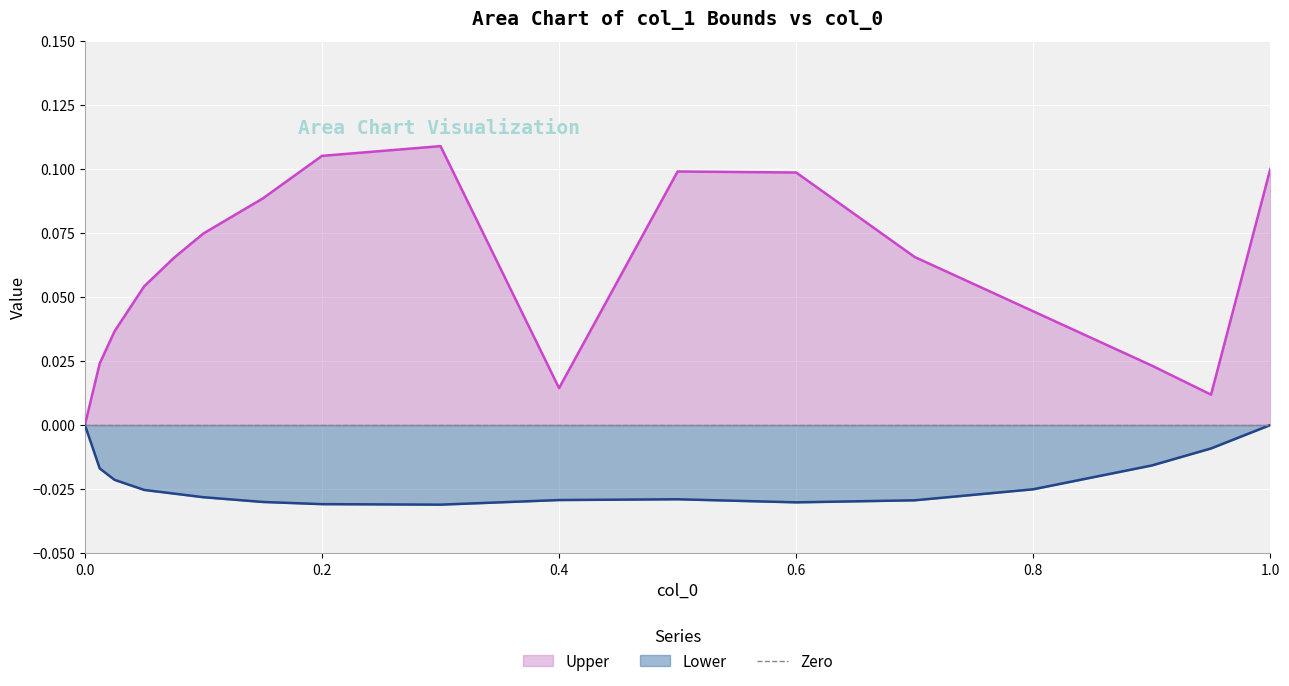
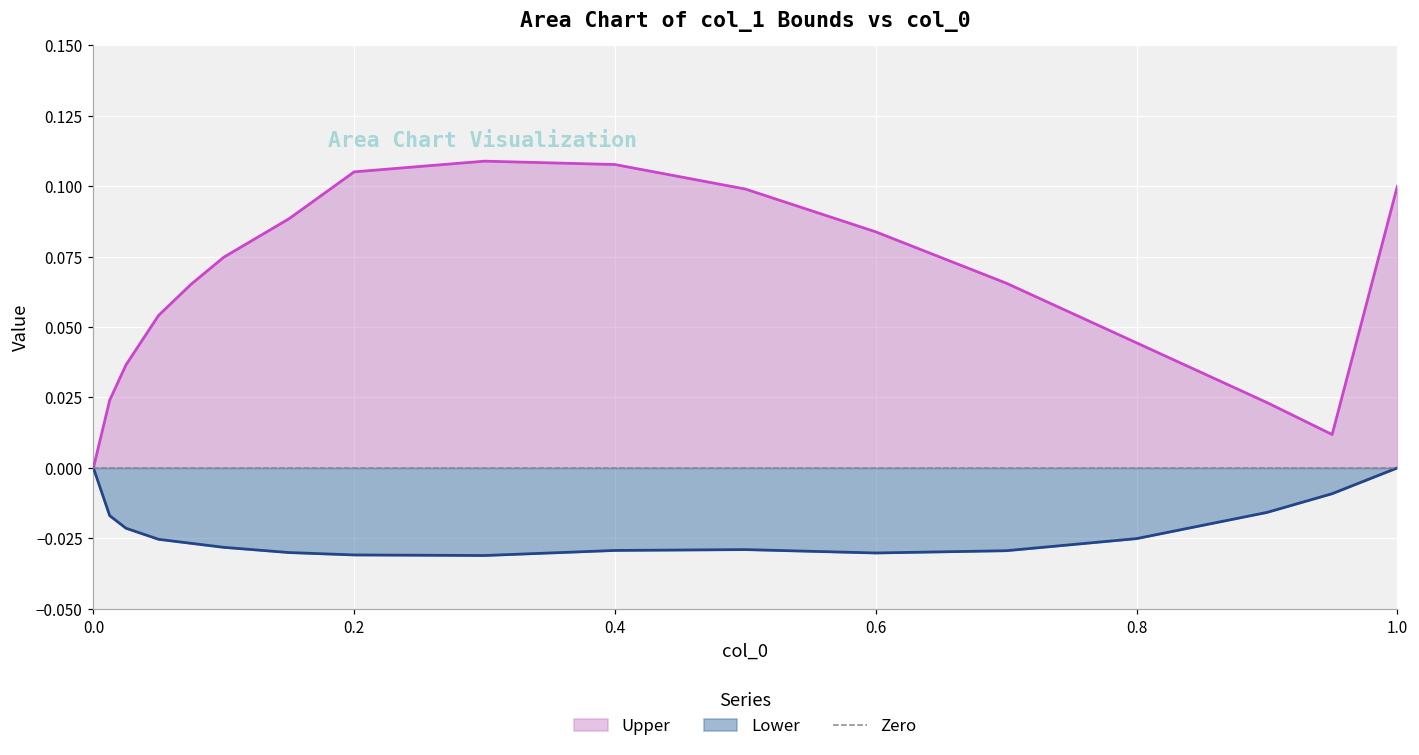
Upper, 0.4: 0.014 -> 0.108
Upper, 0.6: 0.099 -> 0.084
